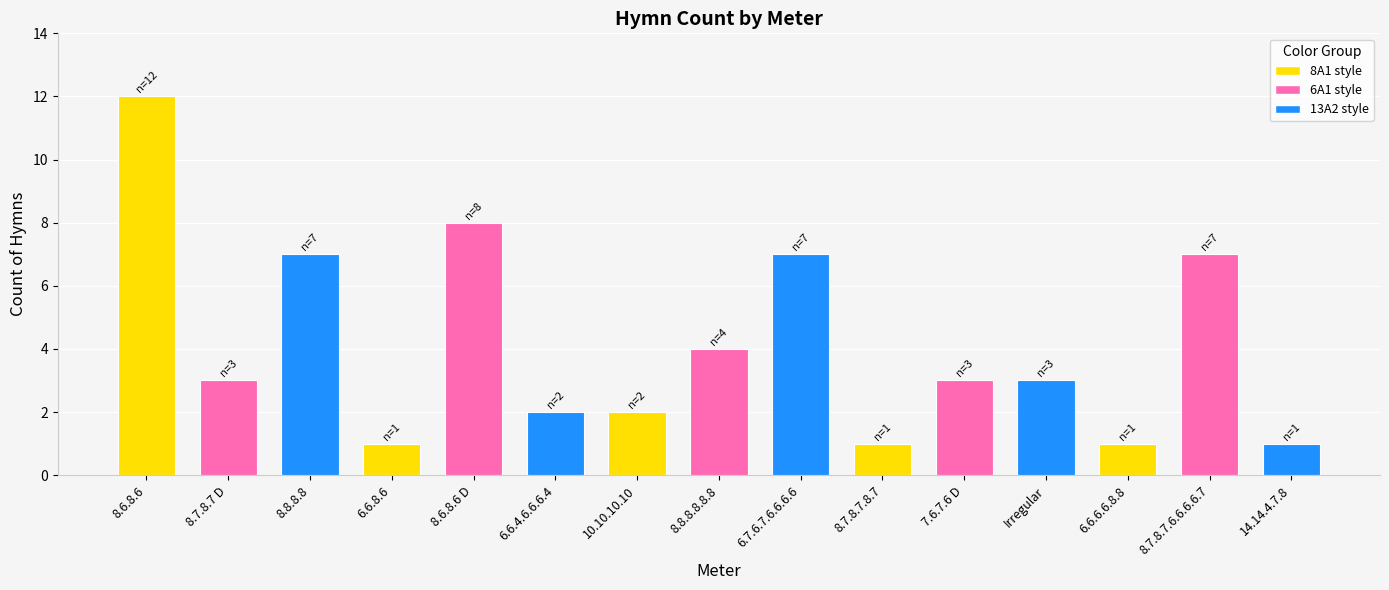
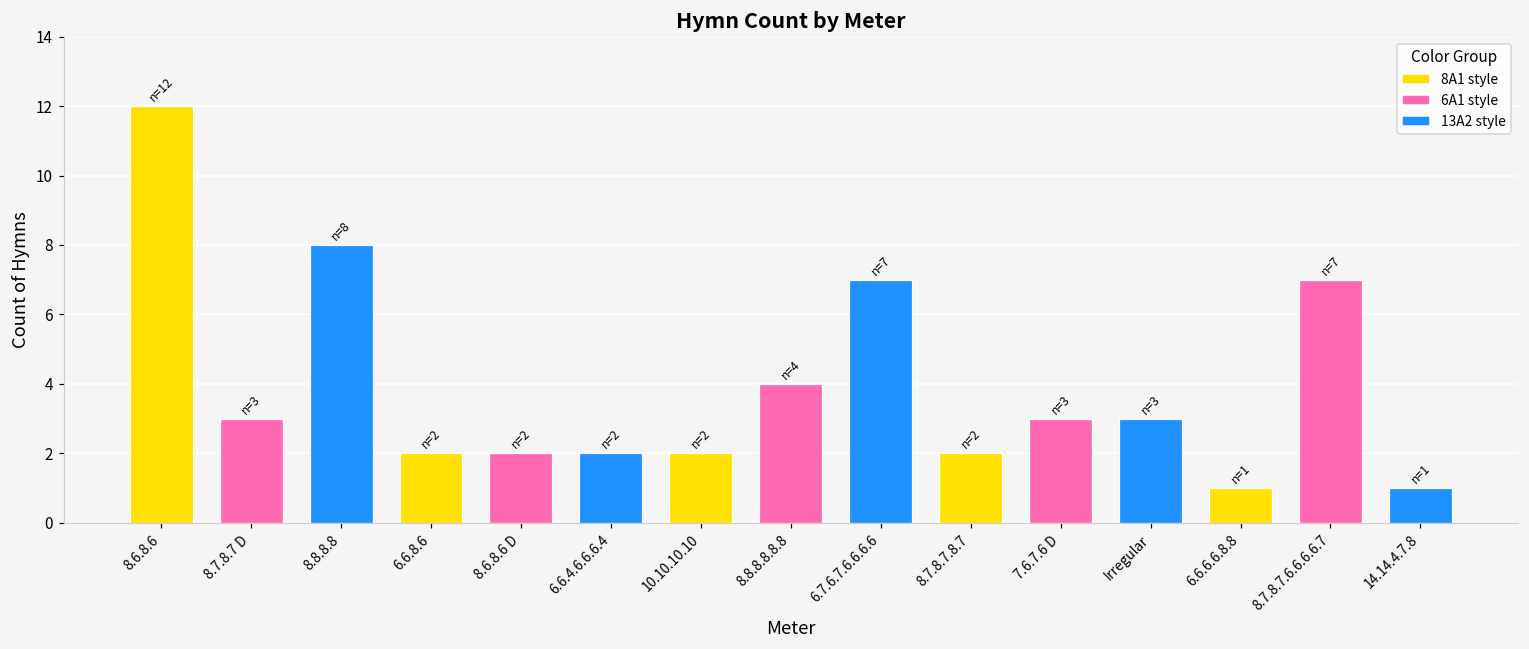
8.8.8.8: 7 -> 8
6.6.8.6: 1 -> 2
8.6.8.6 D: 8 -> 2
8.7.8.7.8.7: 1 -> 2
